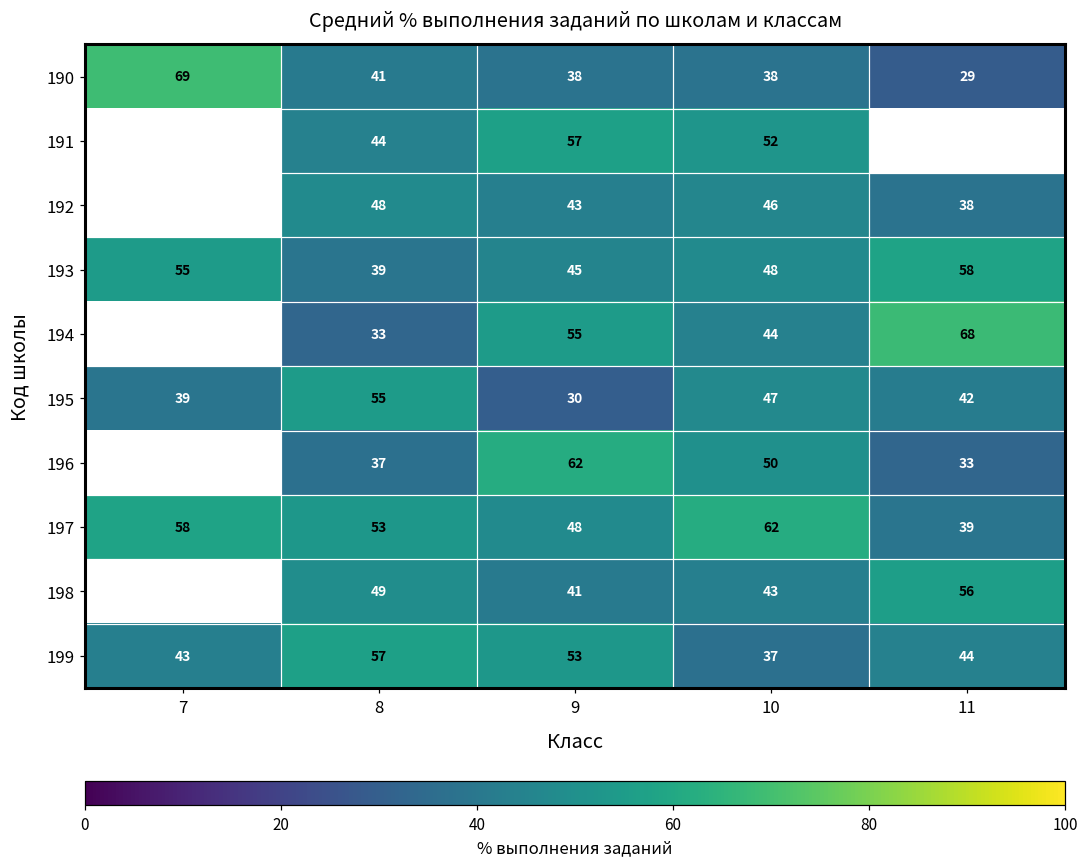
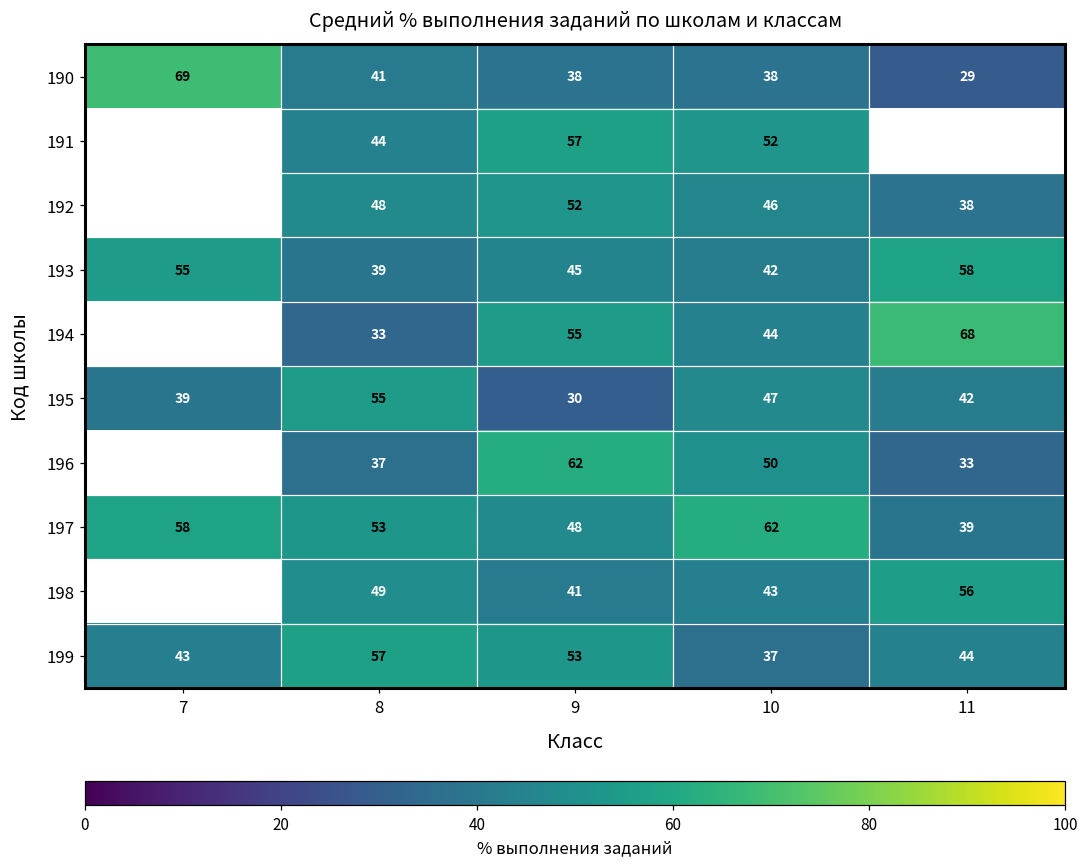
192, 9: 43 -> 52
193, 10: 48 -> 42
